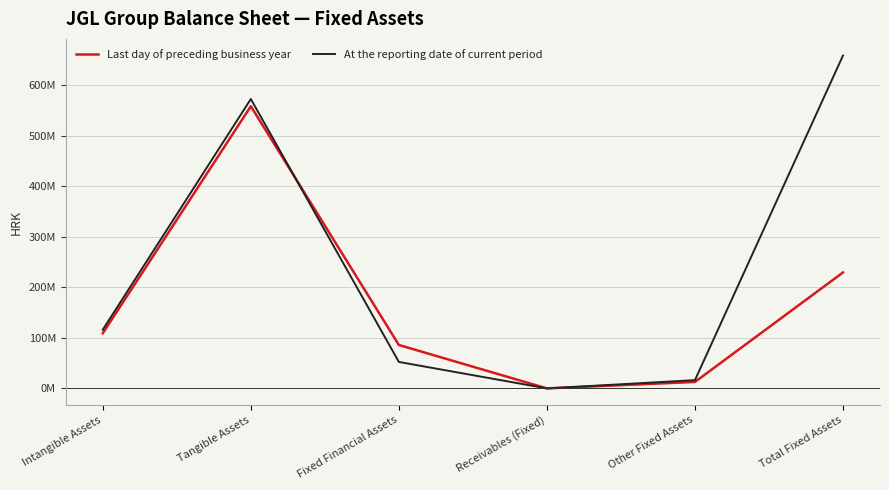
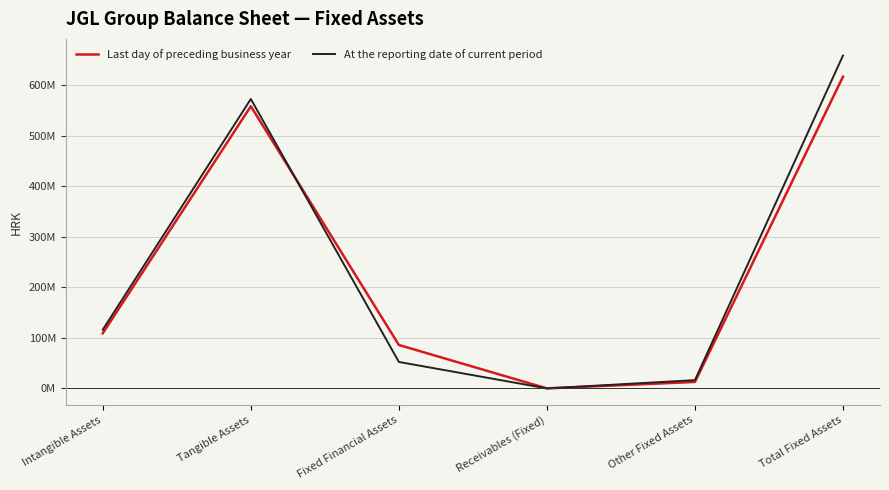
Last day of preceding business year, Total Fixed Assets: 230000000 -> 620000000
